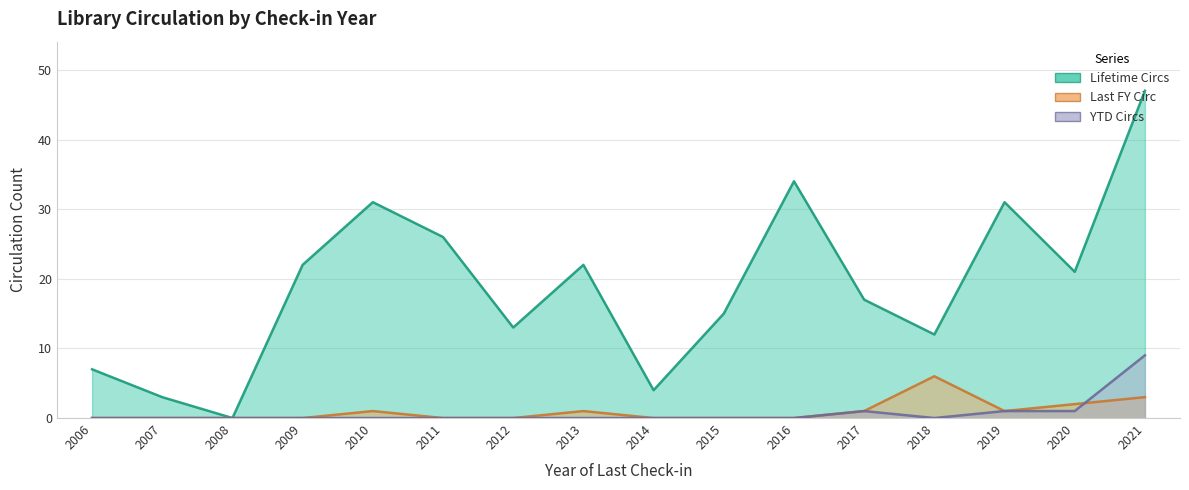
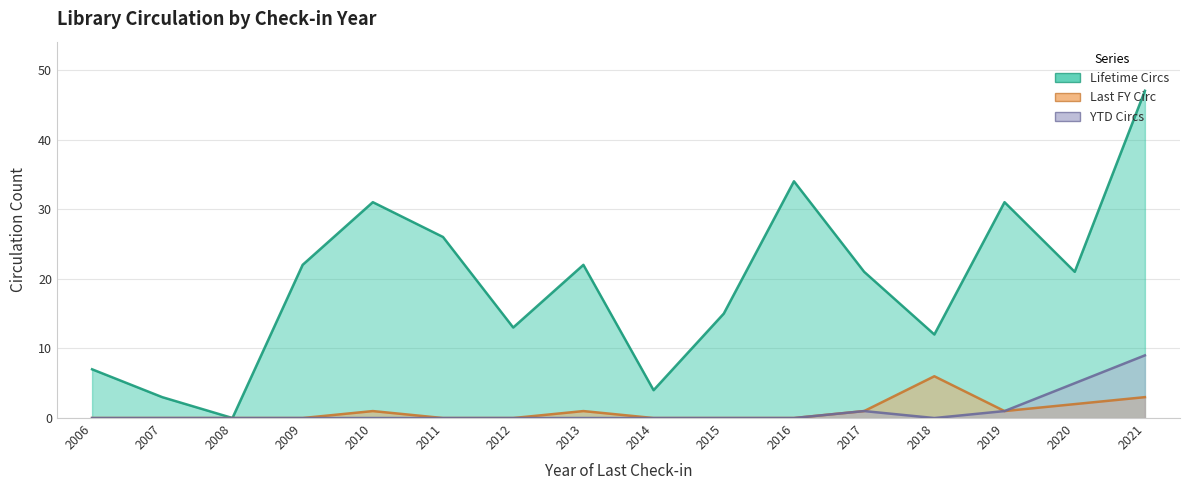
Lifetime Circs, 2017: 17 -> 21
YTD Circs, 2020: 1 -> 5
